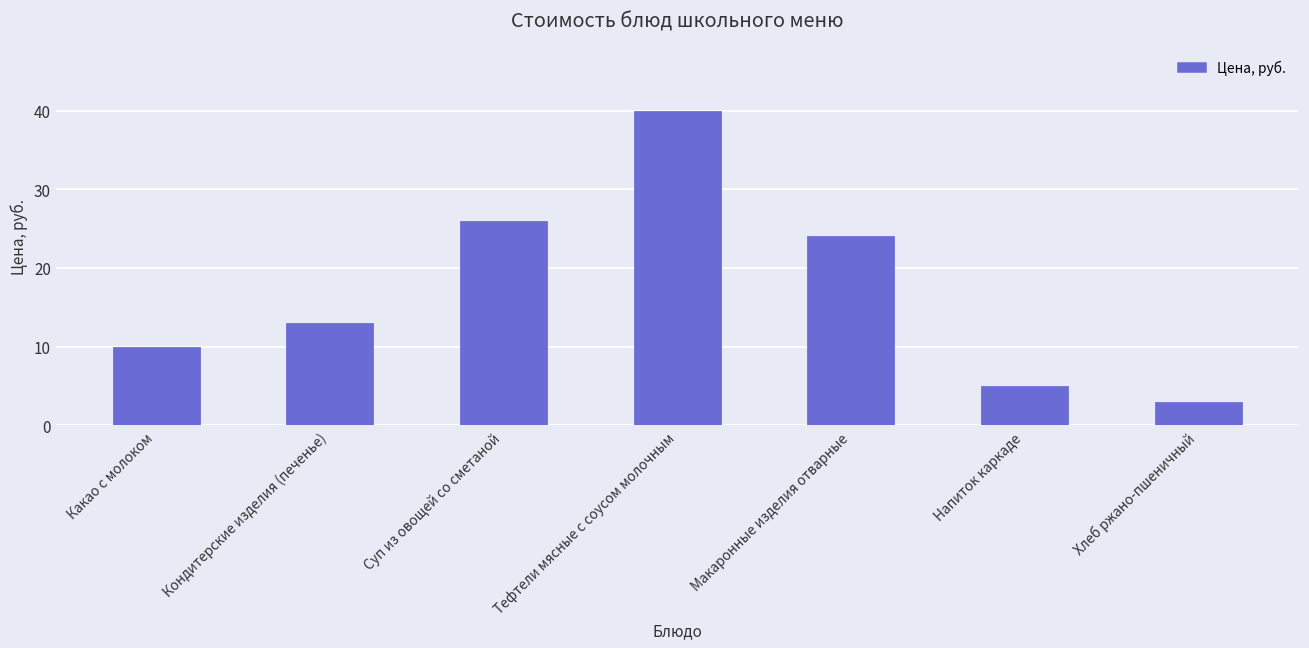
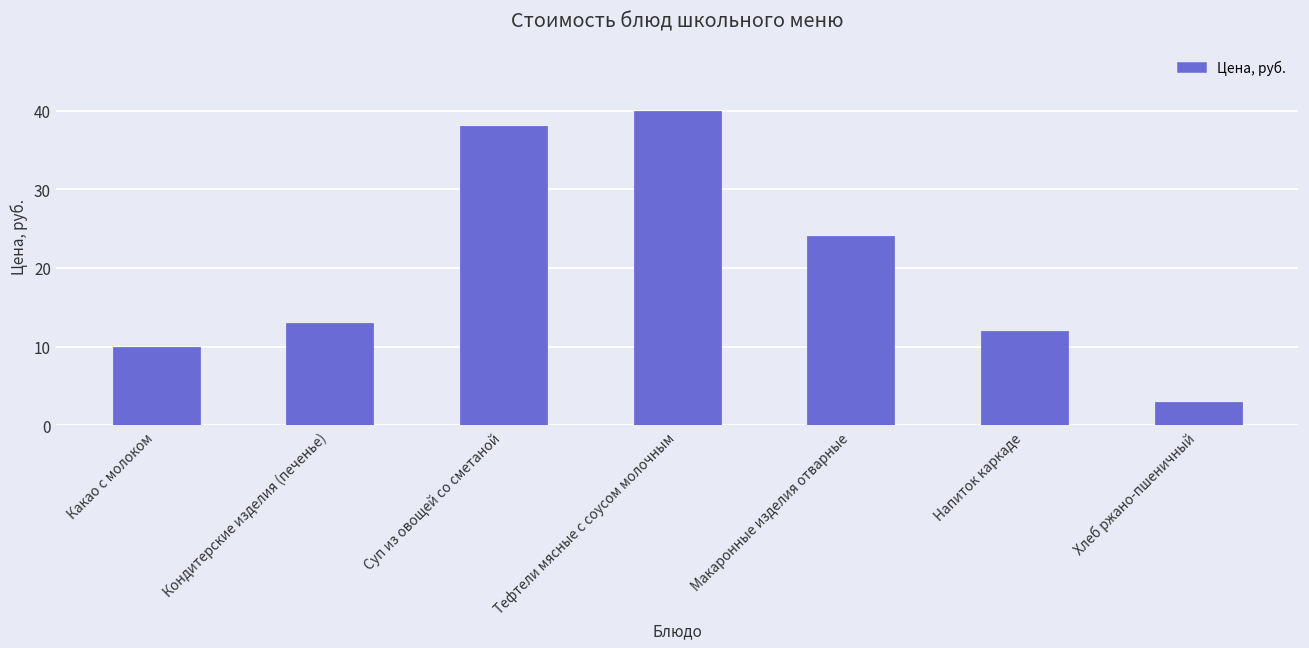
Суп из овощей со сметаной: 26 -> 38
Напиток каркаде: 5 -> 12
